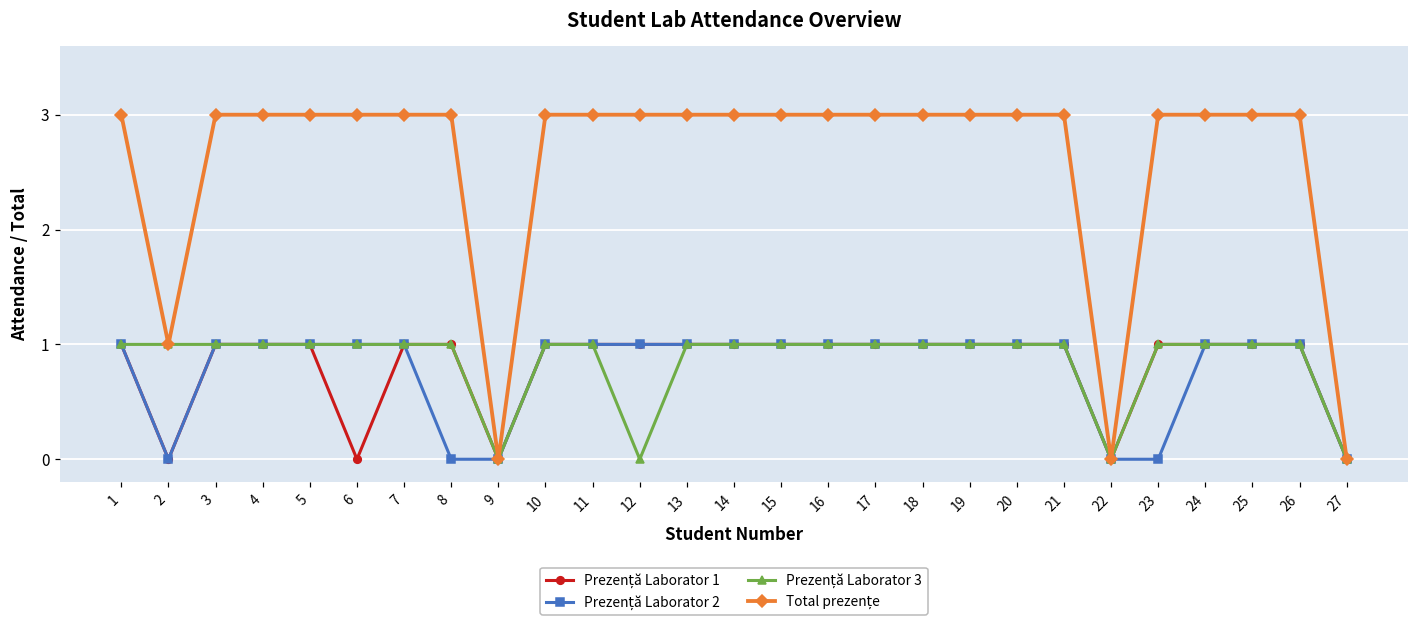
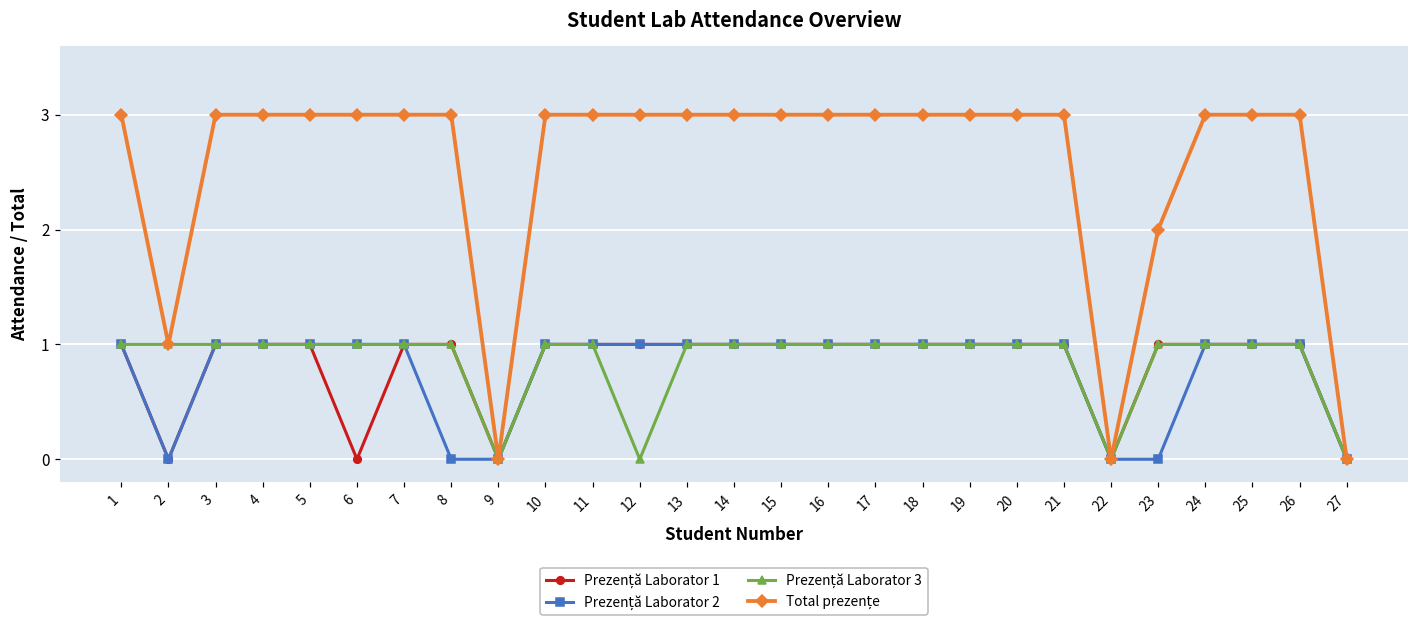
Total prezențe, 23: 3 -> 2
